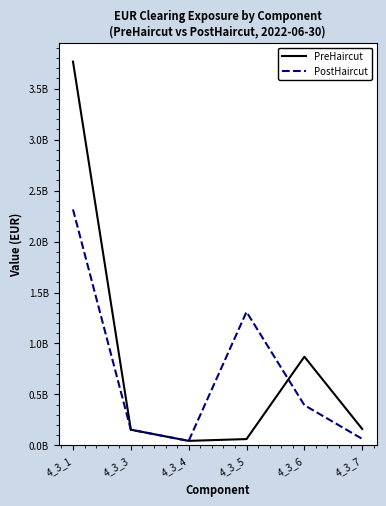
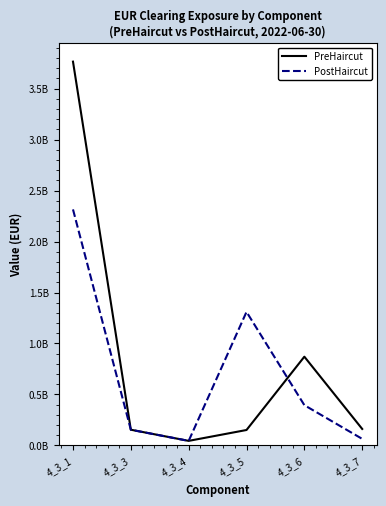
PreHaircut, 4_3_5: 60000000 -> 150000000
